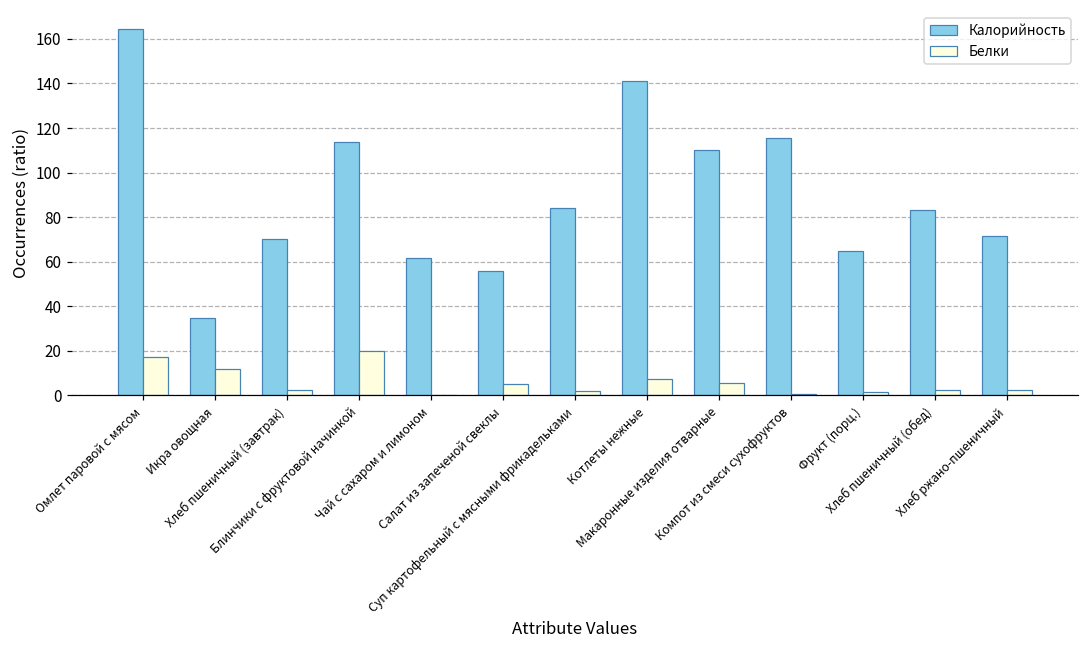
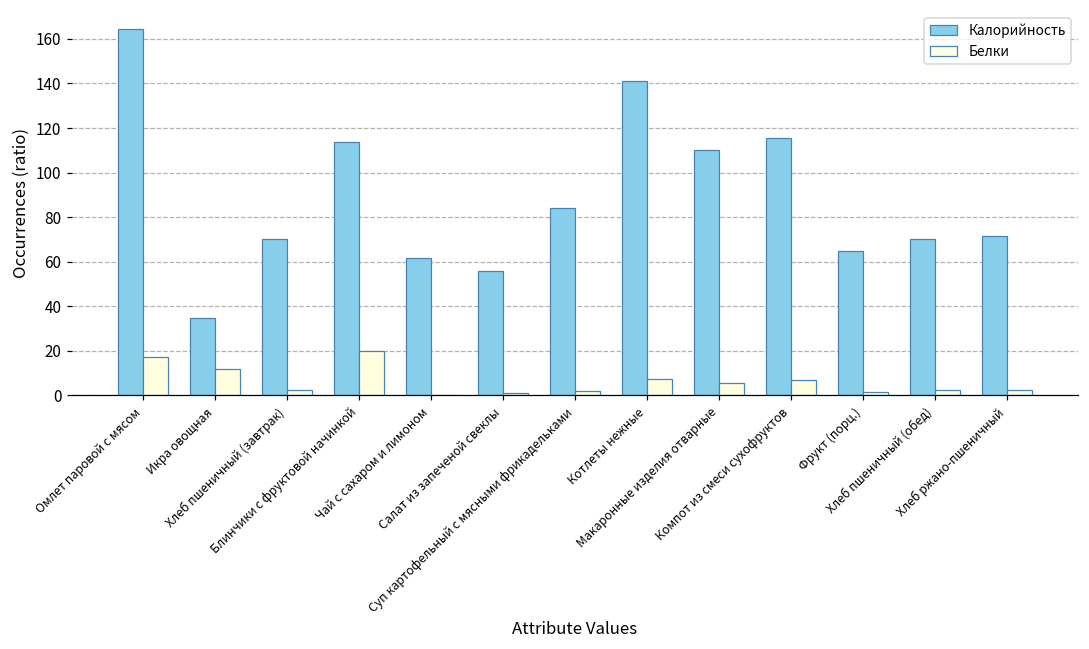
Белки, Салат из запеченой свеклы: 5 -> 1
Белки, Компот из смеси сухофруктов: 1 -> 7
Калорийность, Хлеб пшеничный (обед): 83 -> 70
